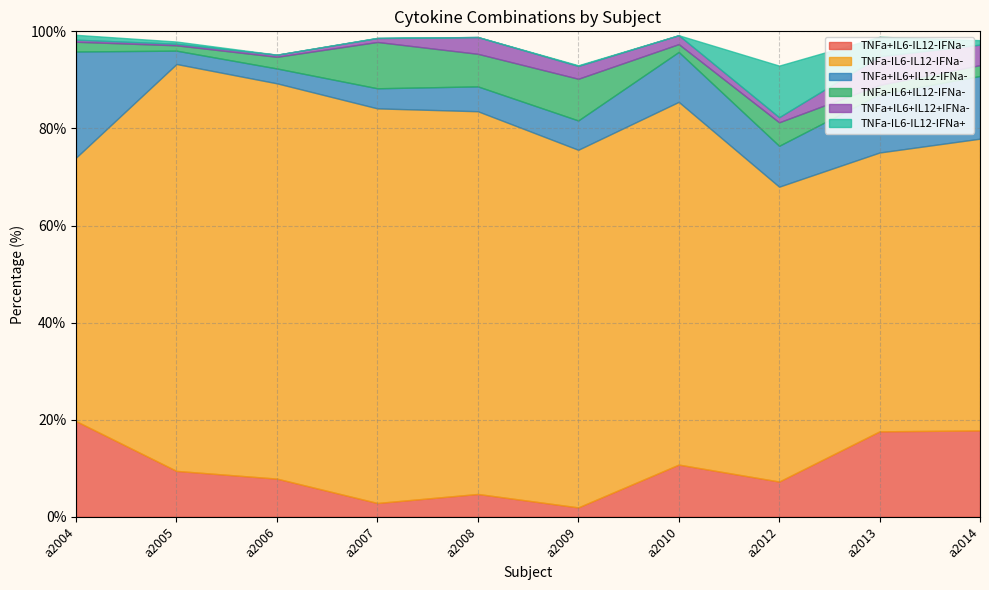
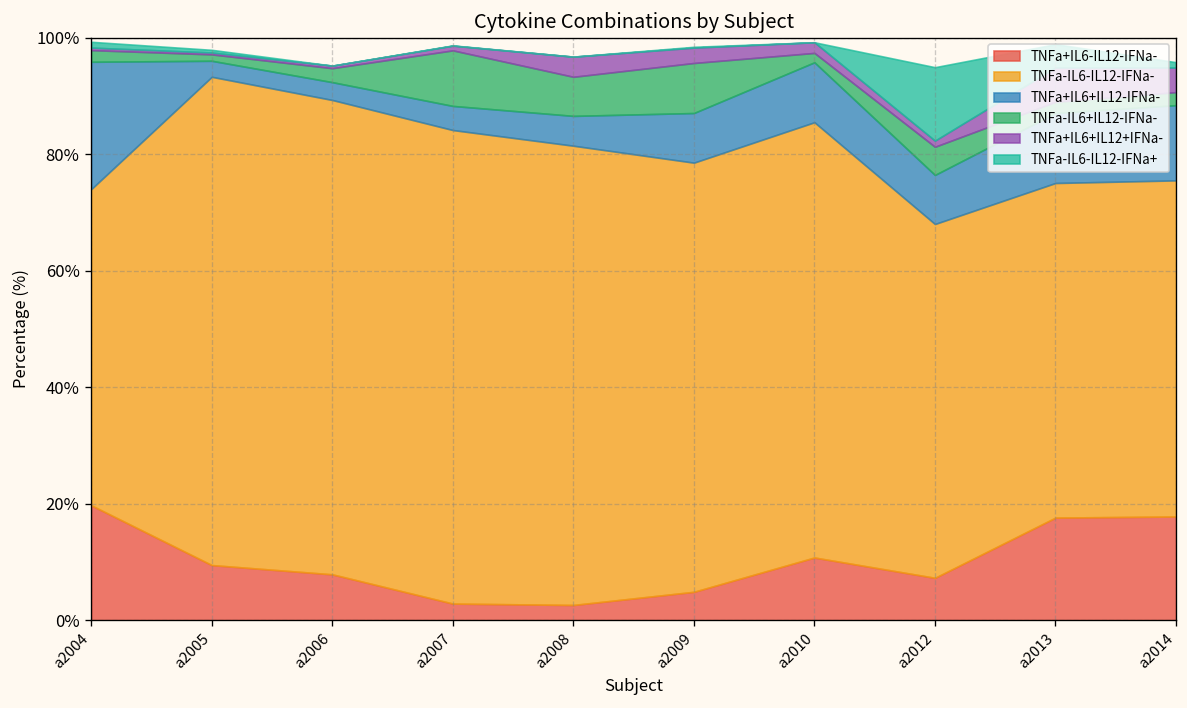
TNFa+IL6-IL12-IFNa-, a2008: 5% -> 3%
TNFa+IL6-IL12-IFNa-, a2009: 2% -> 5%
TNFa+IL6+IL12-IFNa-, a2009: 6% -> 9%
TNFa-IL6-IL12-IFNa+, a2012: 11% -> 13%
TNFa-IL6-IL12-IFNa-, a2014: 60% -> 58%
